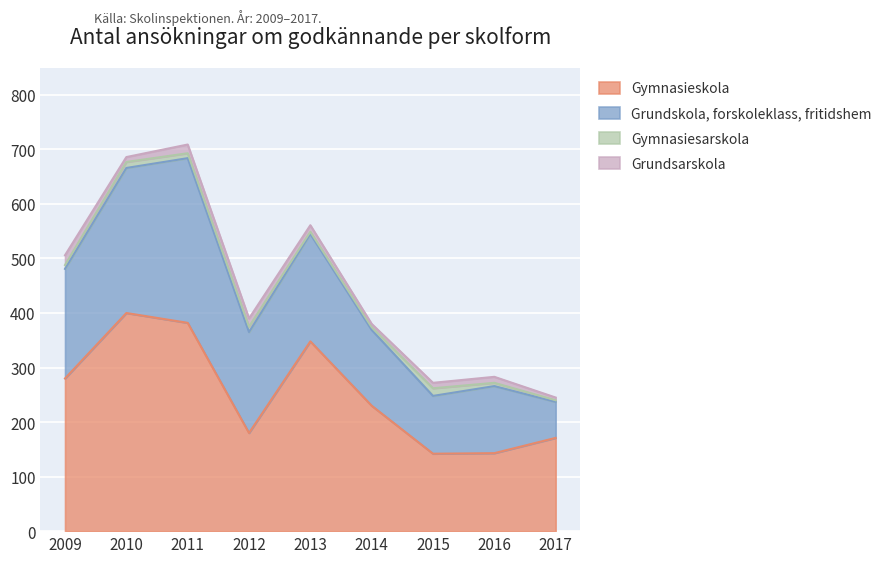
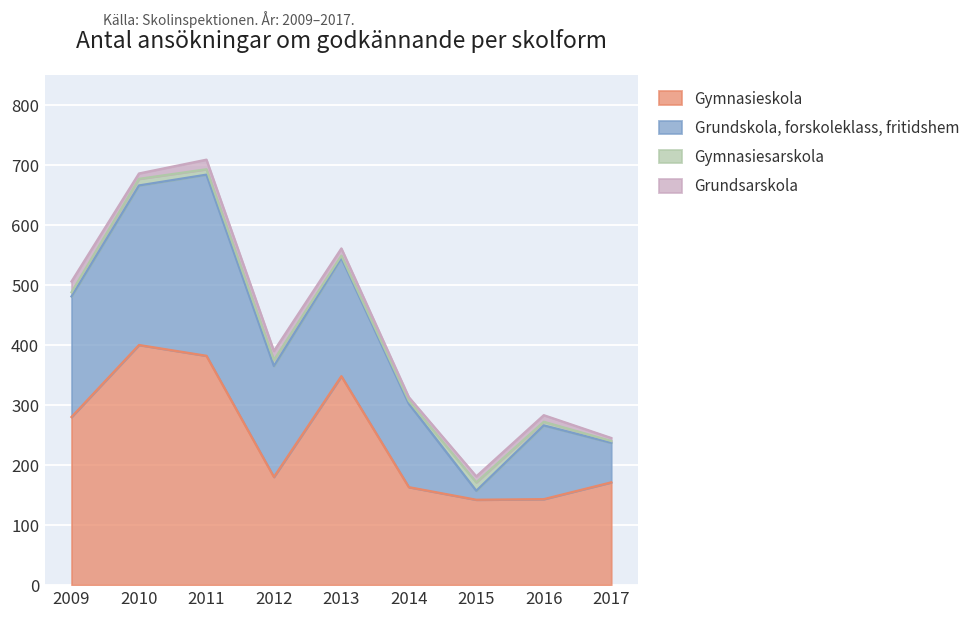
Gymnasieskola, 2014: 230 -> 160
Grundskola, forskoleklass, fritidshem, 2015: 110 -> 20
